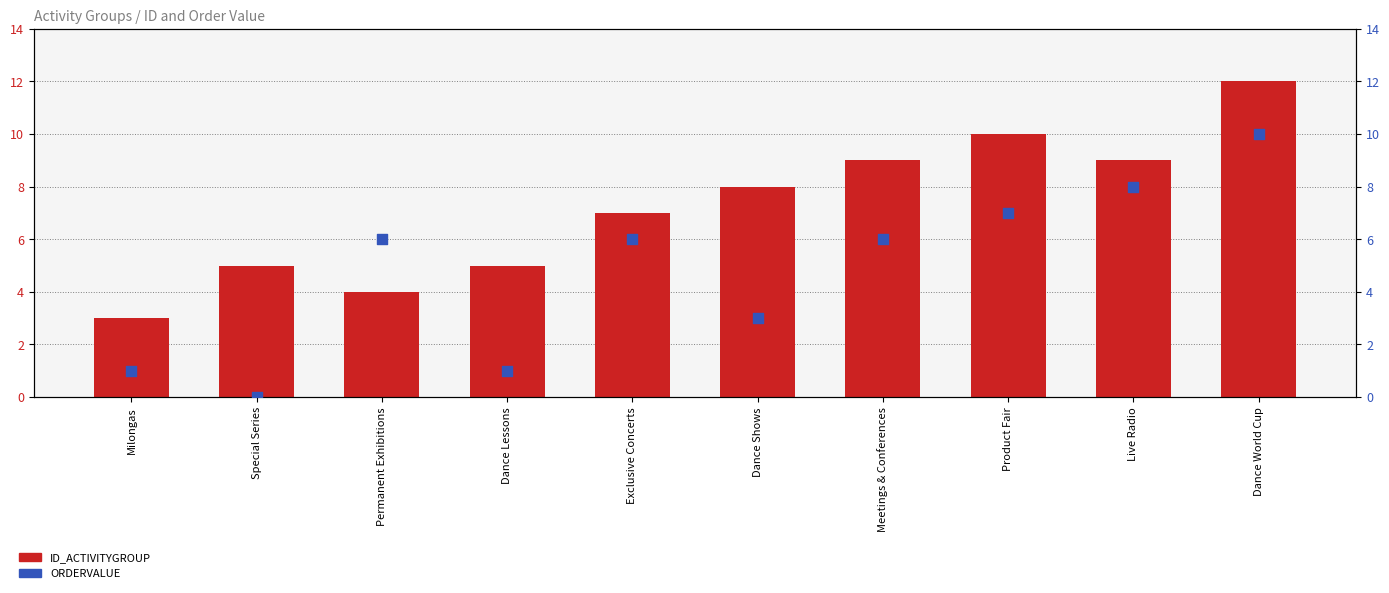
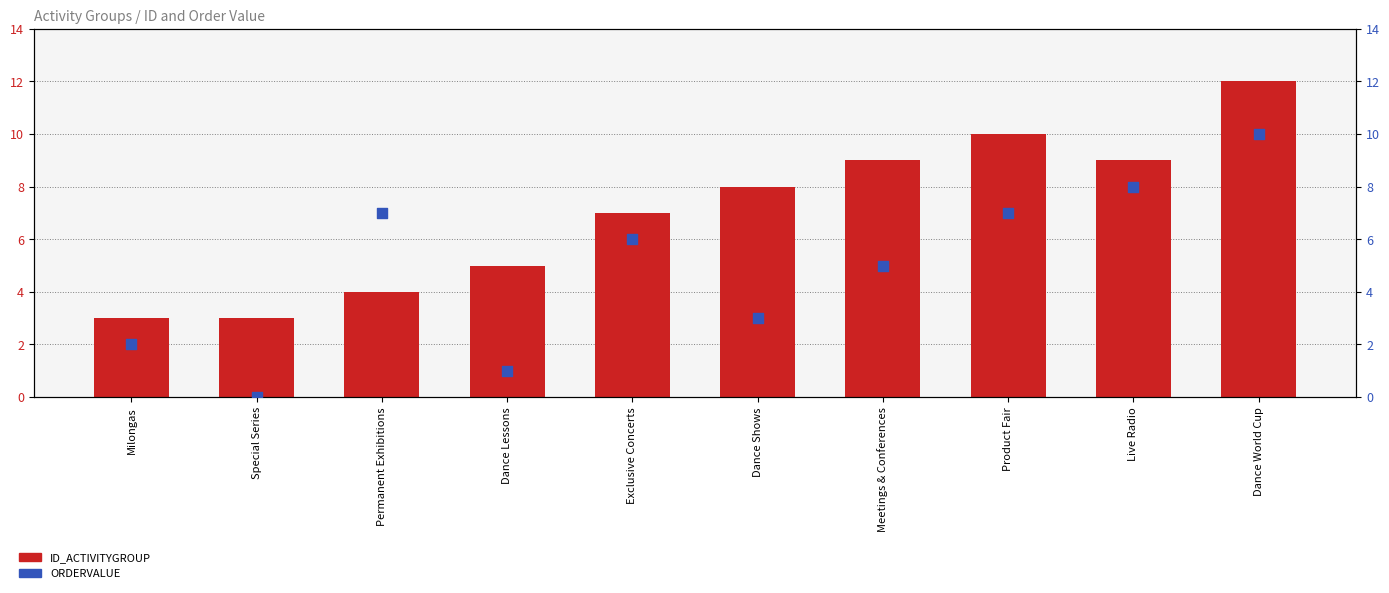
ID_ACTIVITYGROUP, Special Series: 5 -> 3
ORDERVALUE, Milongas: 1 -> 2
ORDERVALUE, Permanent Exhibitions: 6 -> 7
ORDERVALUE, Meetings & Conferences: 6 -> 5
